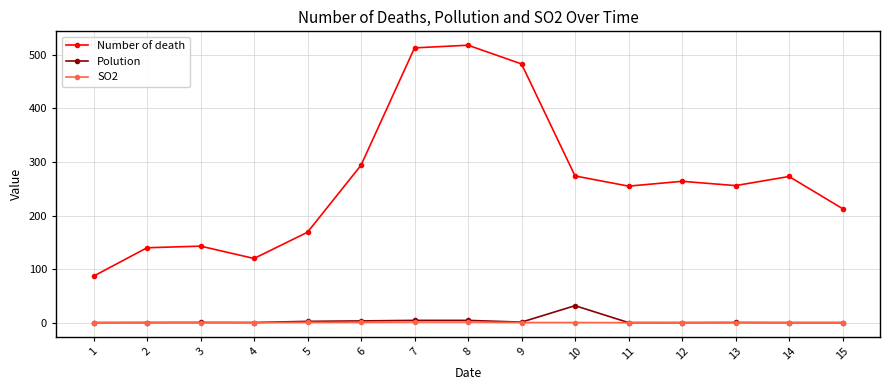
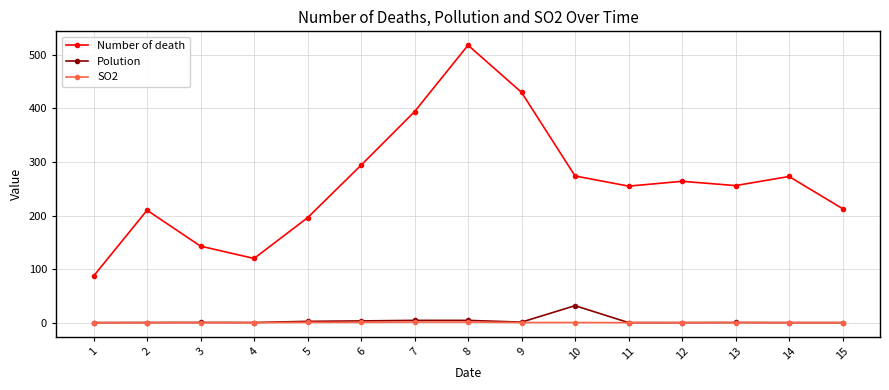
Number of death, 2: 140 -> 210
Number of death, 5: 170 -> 200
Number of death, 7: 510 -> 390
Number of death, 9: 480 -> 430
